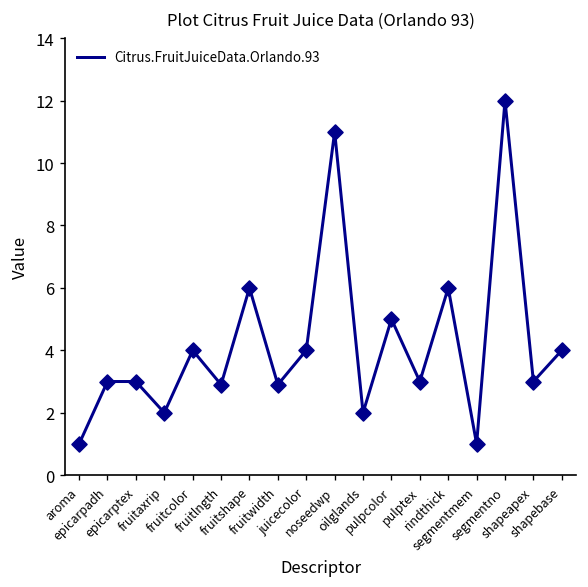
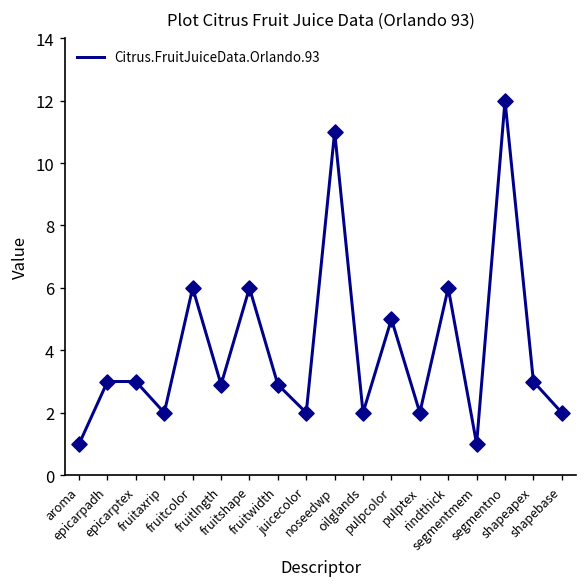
fruitcolor: 4 -> 6
juicecolor: 4 -> 2
pulptex: 3 -> 2
shapebase: 4 -> 2
